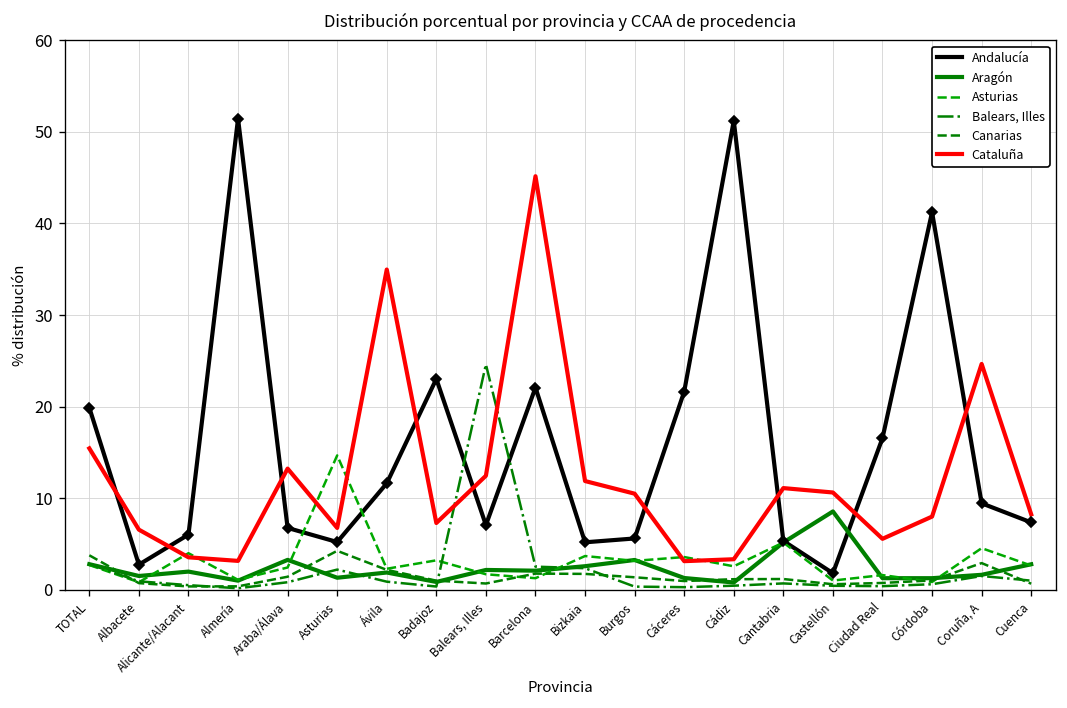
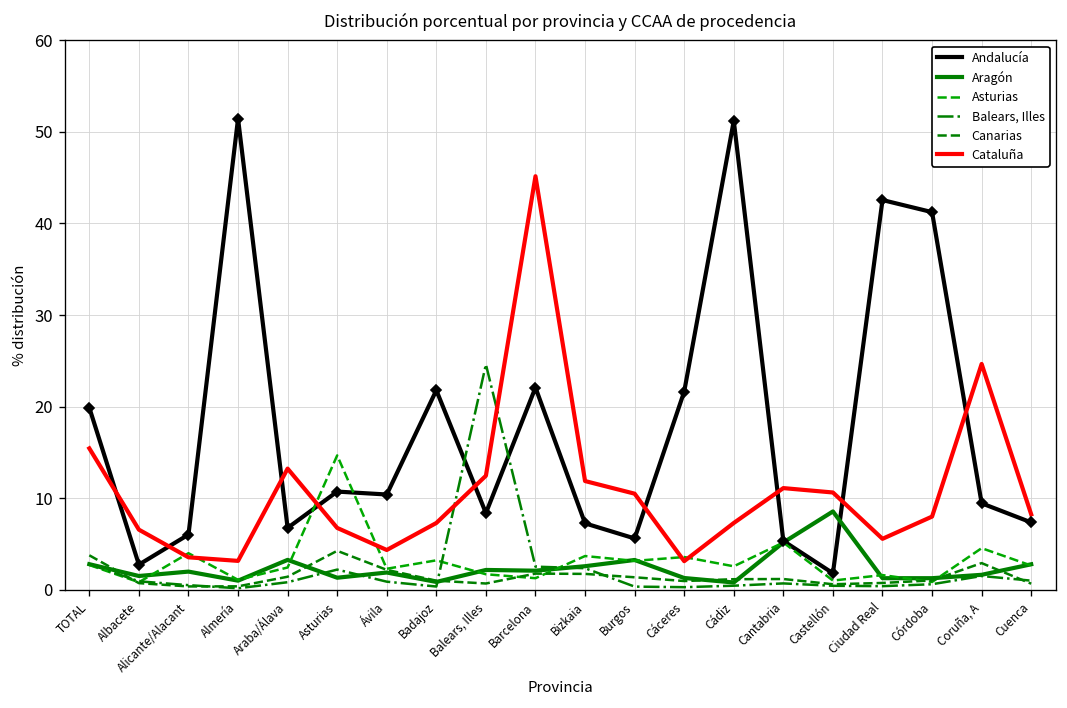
Andalucía, Asturias: 5 -> 11
Andalucía, Ávila: 12 -> 10
Cataluña, Ávila: 35 -> 4
Andalucía, Badajoz: 23 -> 22
Andalucía, Balears, Illes: 7 -> 8
Andalucía, Bizkaia: 5 -> 7
Cataluña, Cádiz: 3 -> 7
Andalucía, Ciudad Real: 17 -> 43
